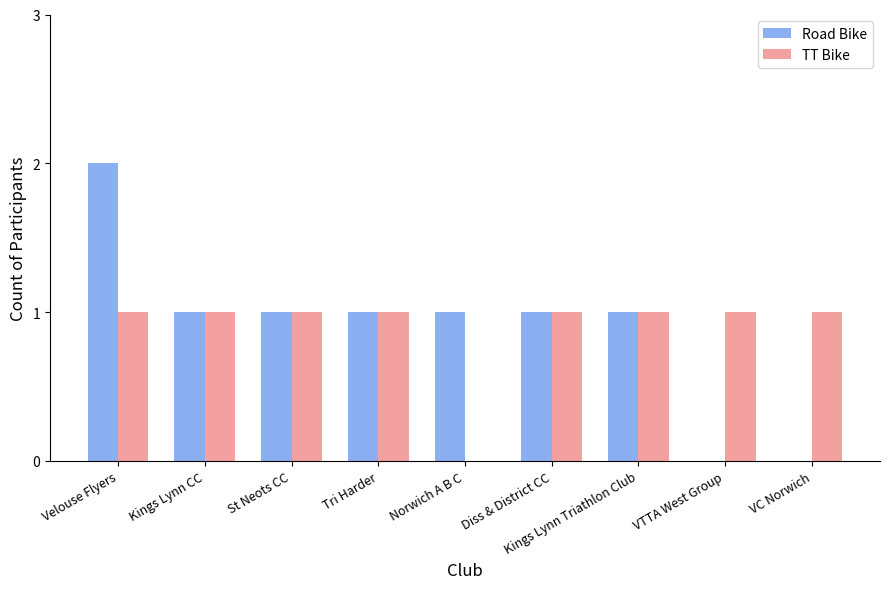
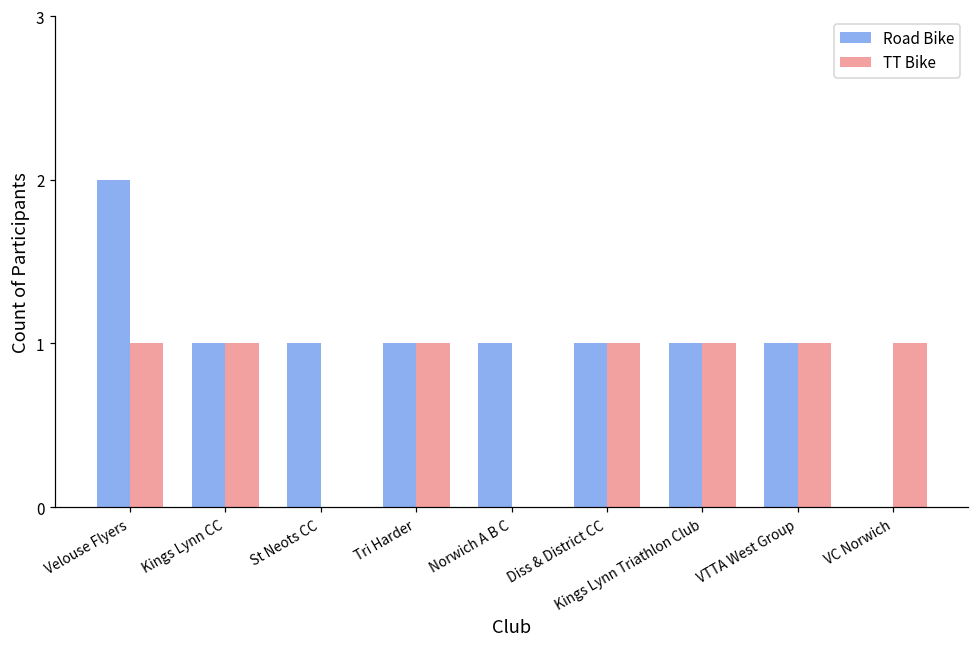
TT Bike, St Neots CC: 1 -> 0
Road Bike, VTTA West Group: 0 -> 1
